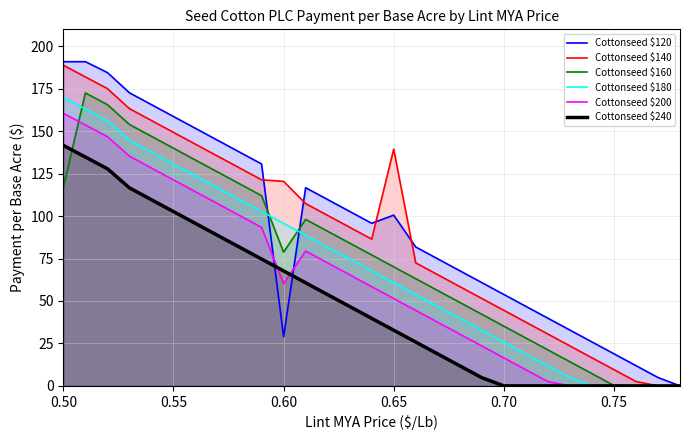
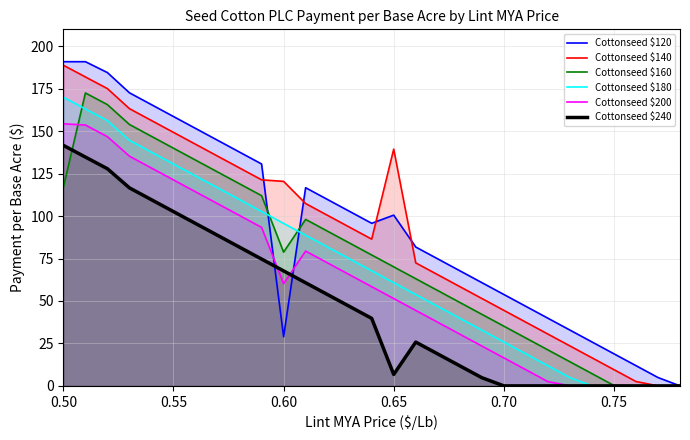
Cottonseed $200, 0.50: 161 -> 154
Cottonseed $240, 0.65: 33 -> 7
